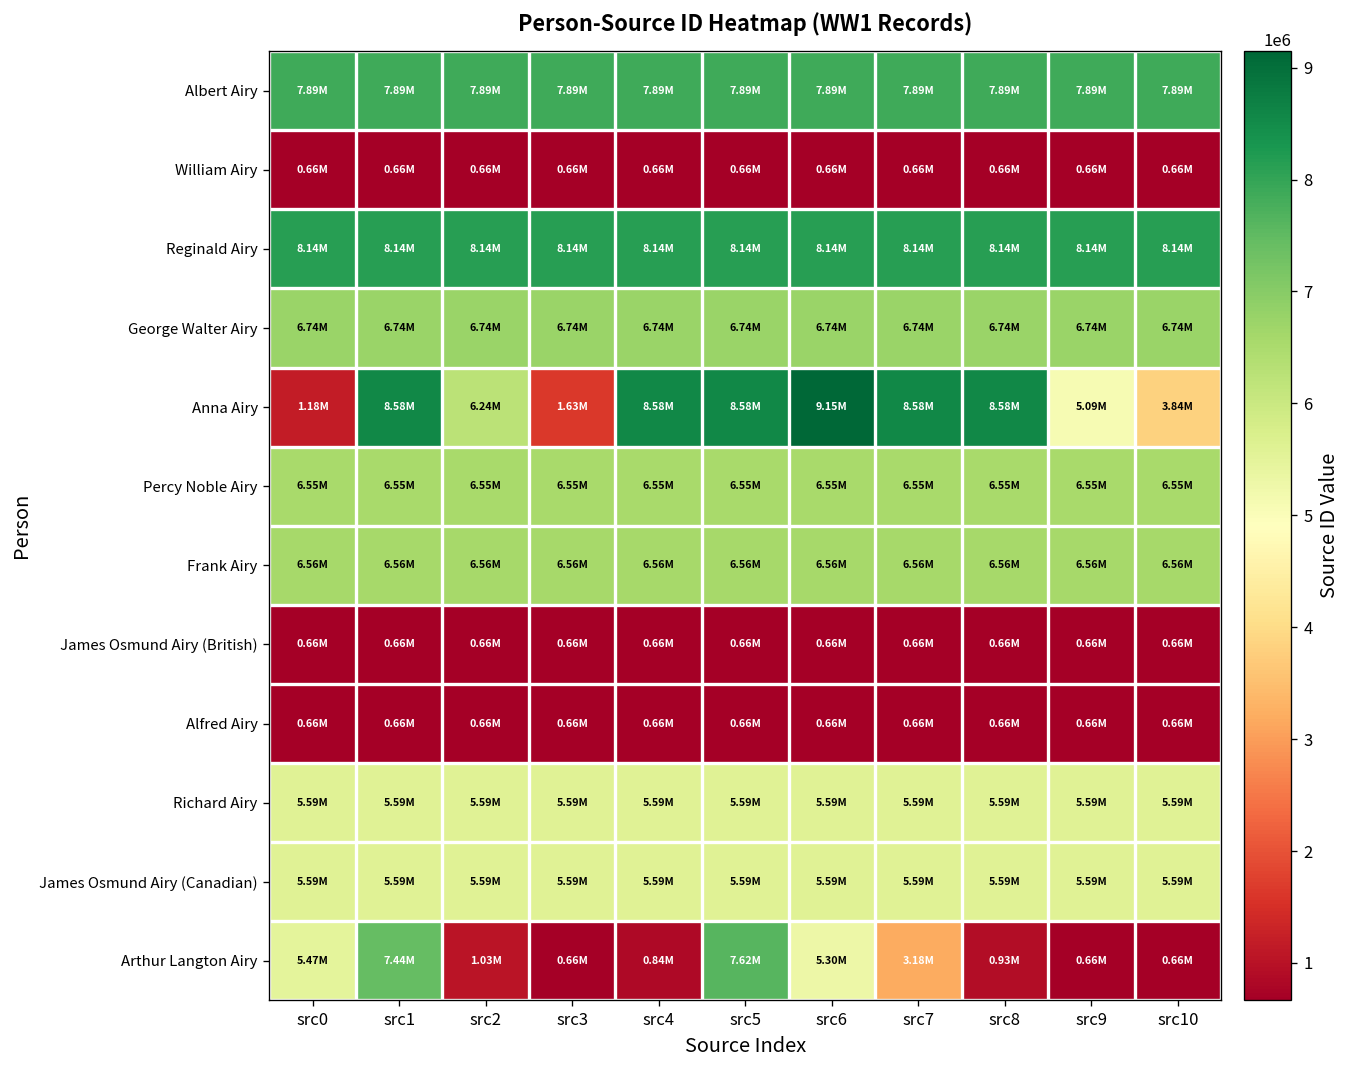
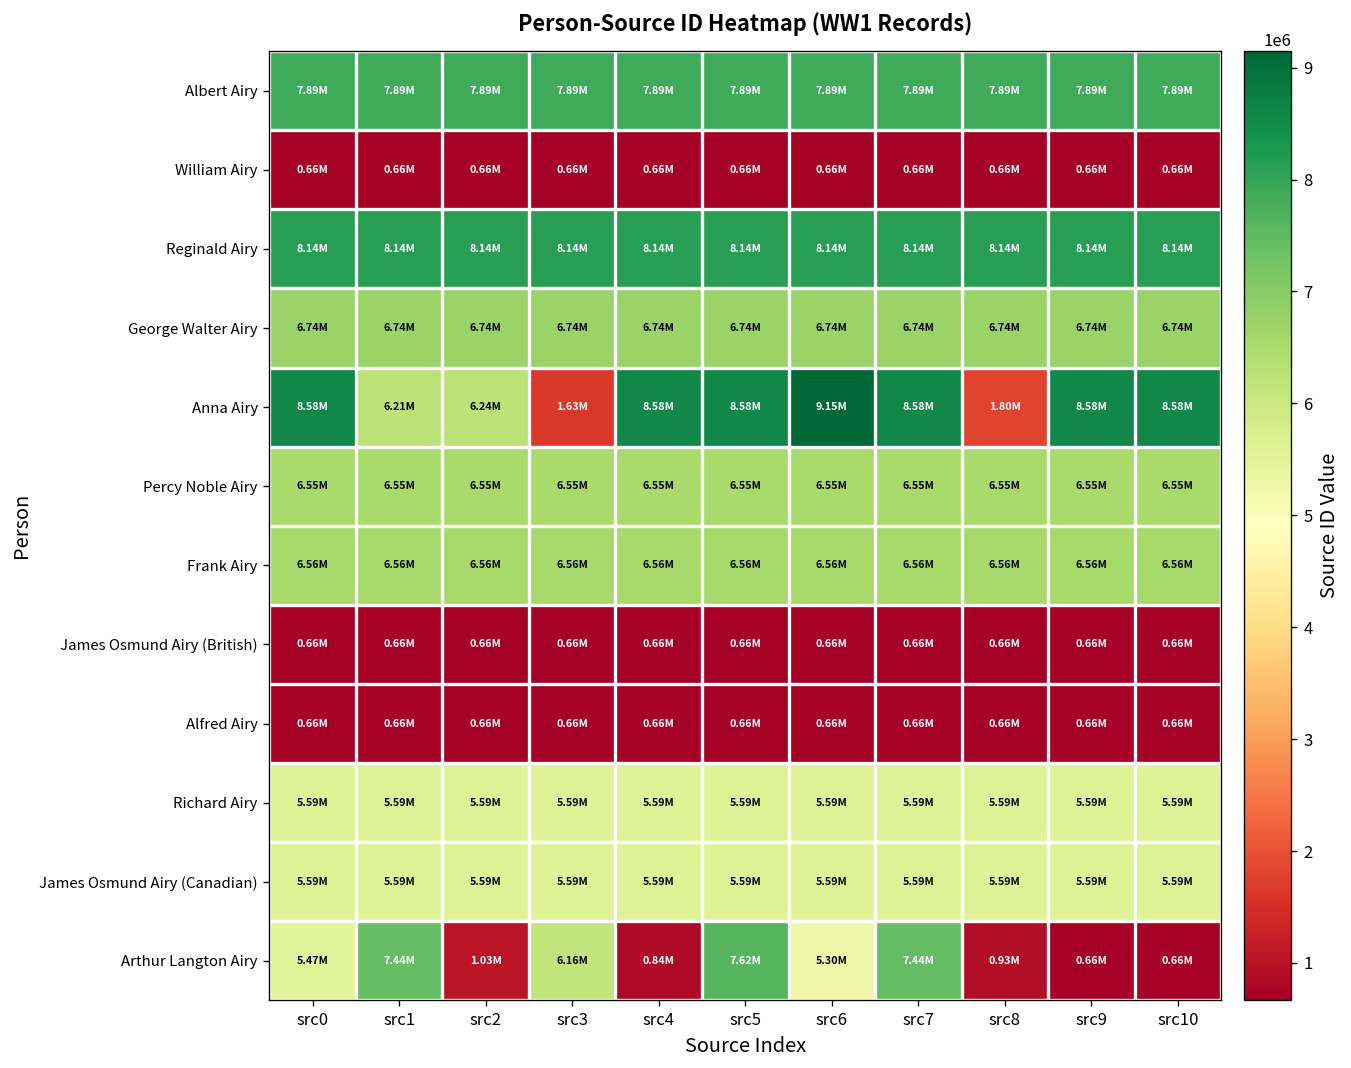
Anna Airy, src0: 1.18M -> 8.58M
Anna Airy, src1: 8.58M -> 6.21M
Anna Airy, src8: 8.58M -> 1.80M
Anna Airy, src9: 5.09M -> 8.58M
Anna Airy, src10: 3.84M -> 8.58M
Arthur Langton Airy, src3: 0.66M -> 6.16M
Arthur Langton Airy, src7: 3.18M -> 7.44M
